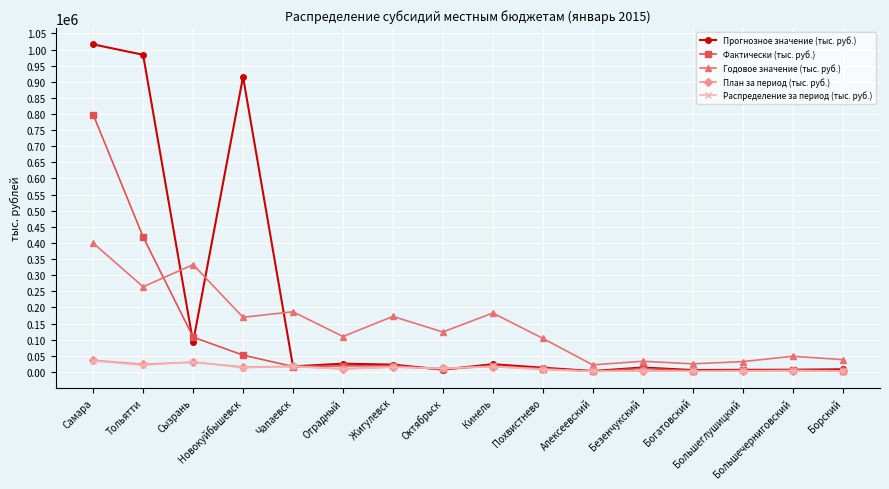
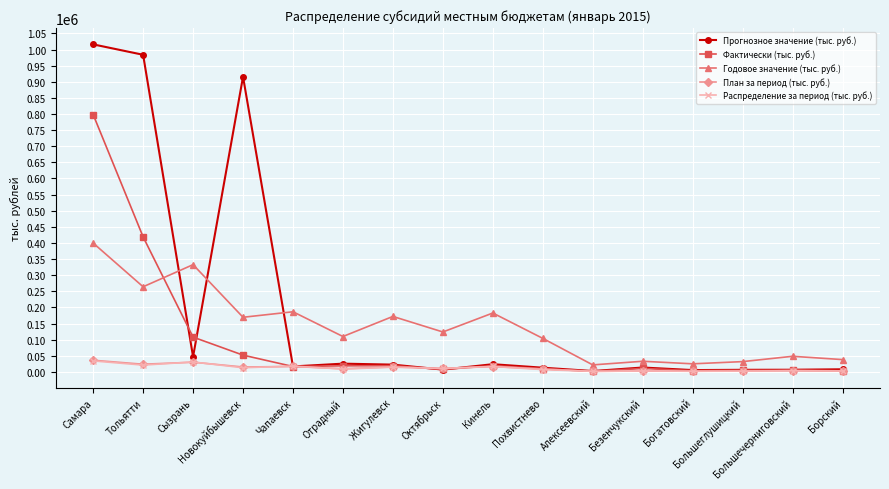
Прогнозное значение (тыс. руб.), Сызрань: 90000 -> 50000
